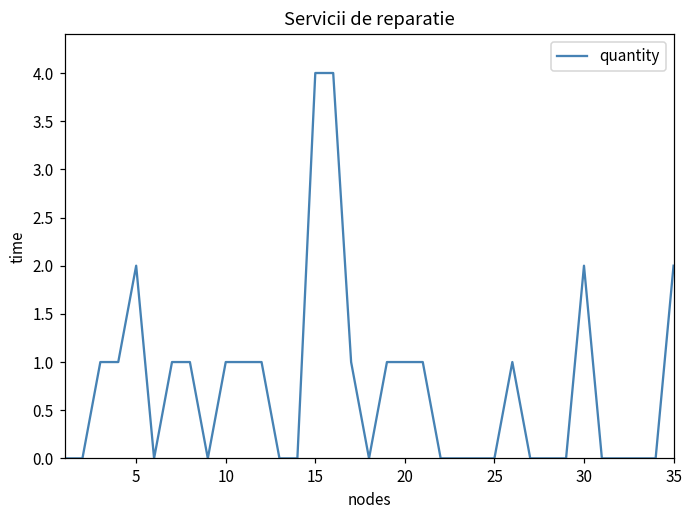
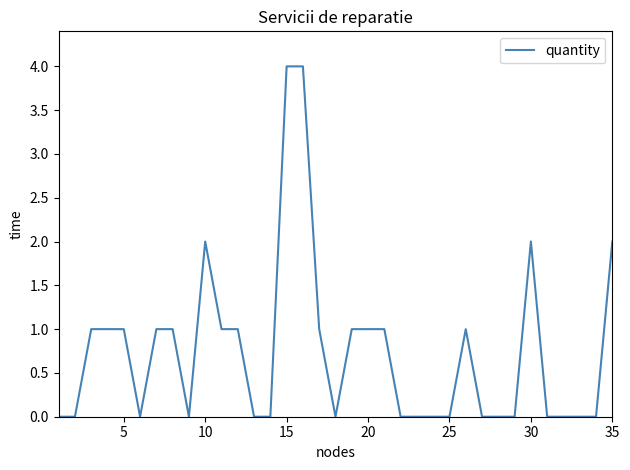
5: 2 -> 1
10: 1 -> 2
